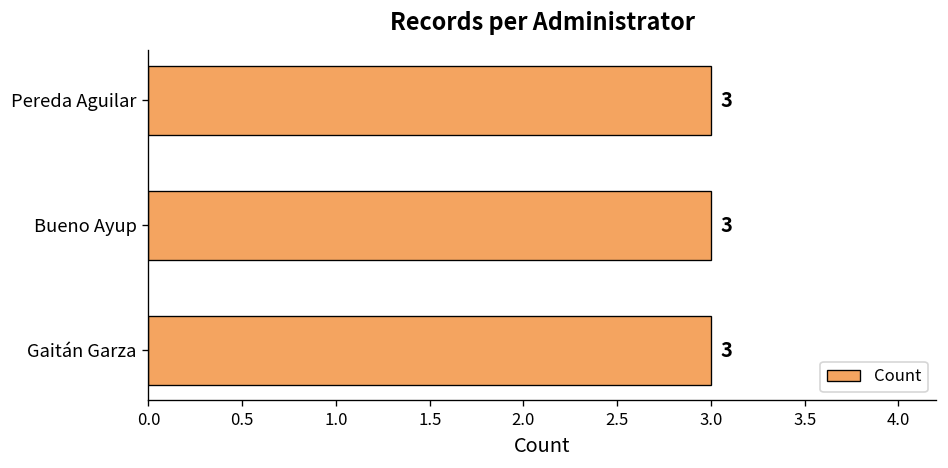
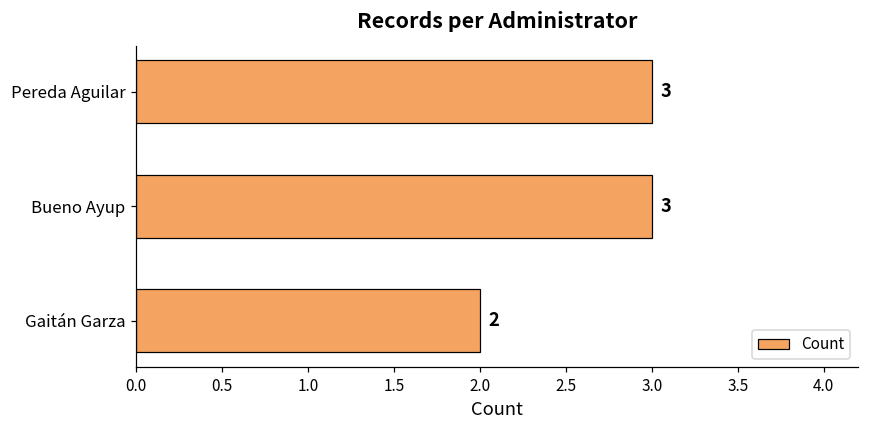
Gaitán Garza: 3 -> 2
